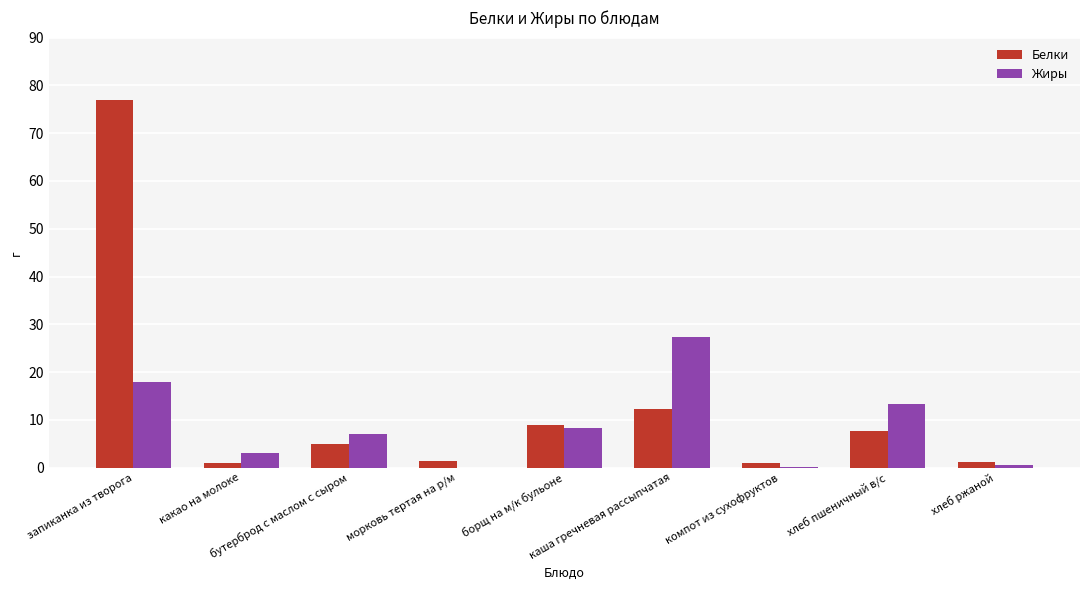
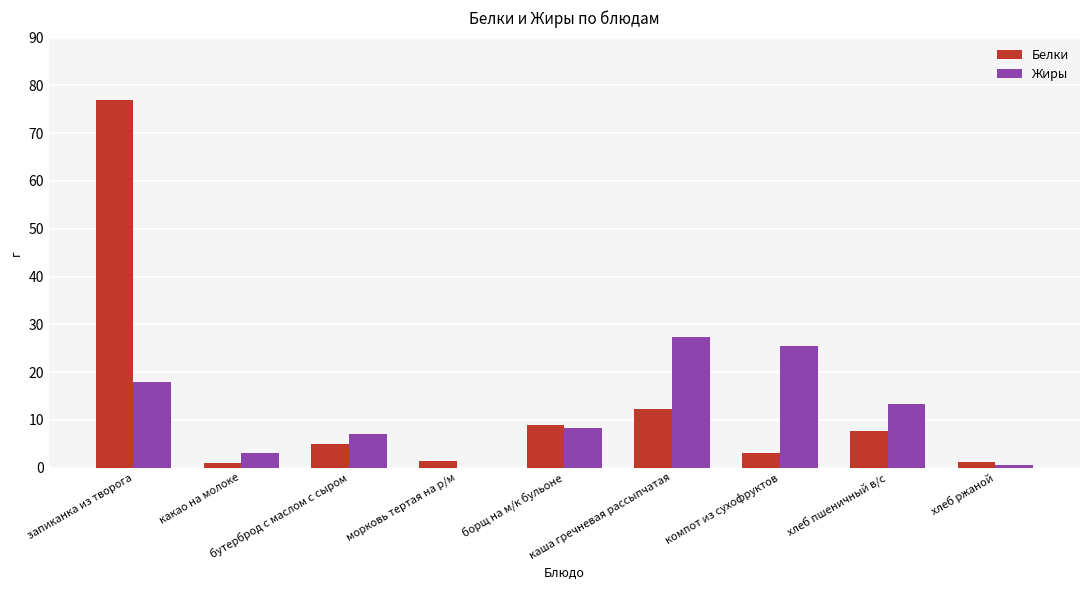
Белки, компот из сухофруктов: 1 -> 3
Жиры, компот из сухофруктов: 0 -> 25
